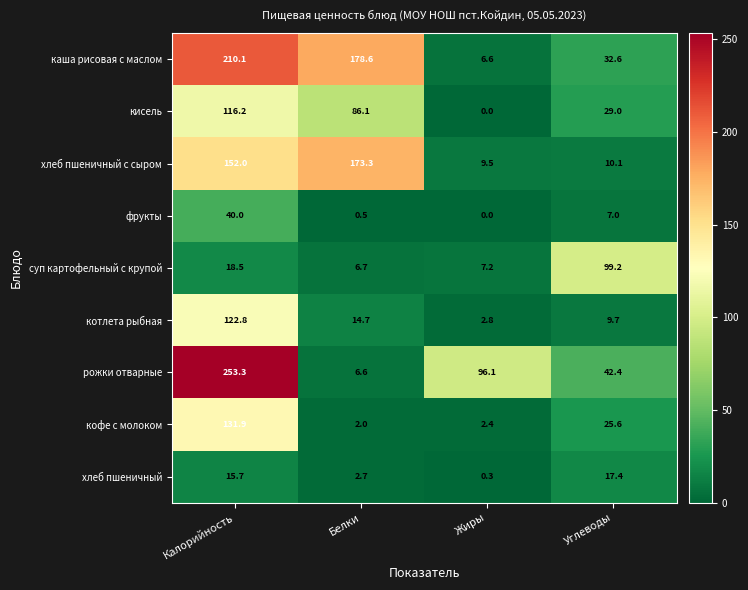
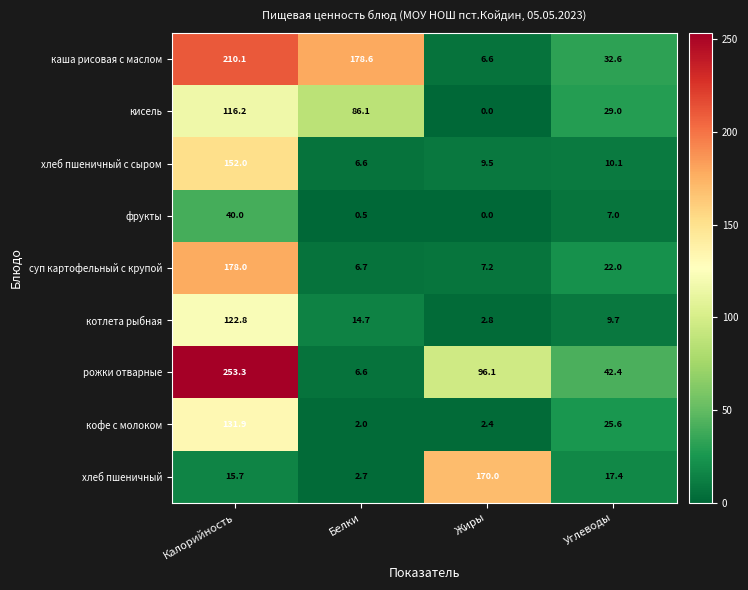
хлеб пшеничный с сыром, Белки: 173.3 -> 6.6
суп картофельный с крупой, Калорийность: 18.5 -> 178.0
суп картофельный с крупой, Углеводы: 99.2 -> 22.0
хлеб пшеничный, Жиры: 0.3 -> 170.0
